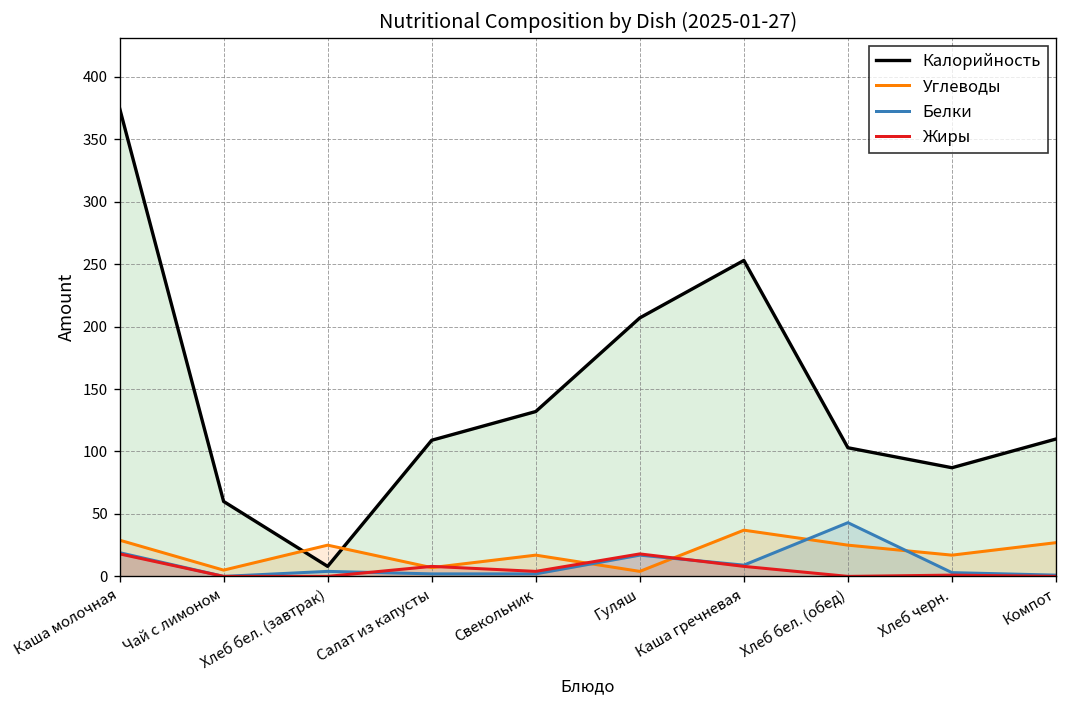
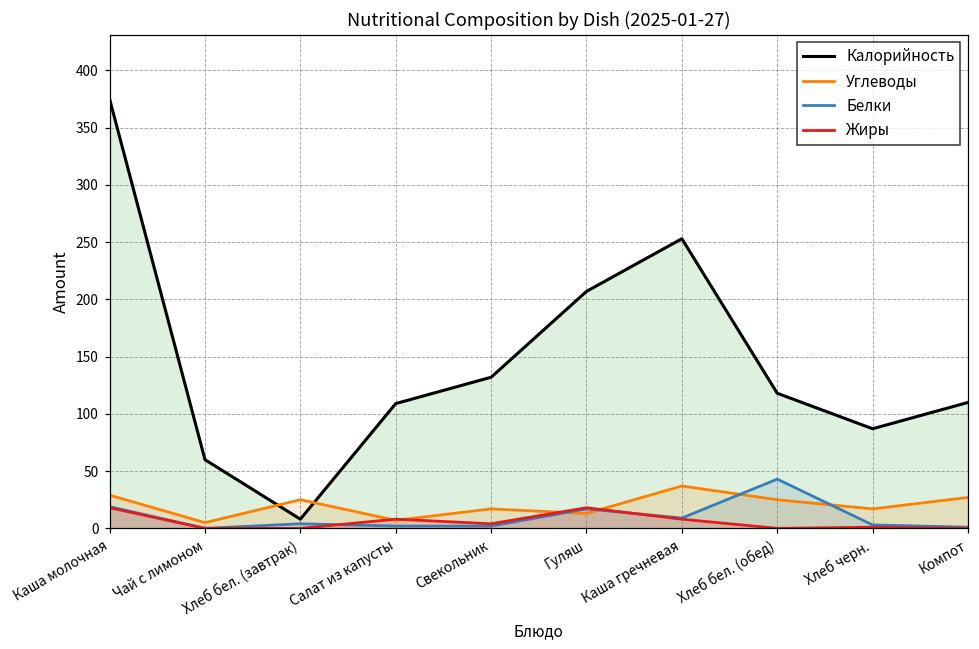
Углеводы, Гуляш: 4 -> 13
Калорийность, Хлеб бел. (обед): 103 -> 118
